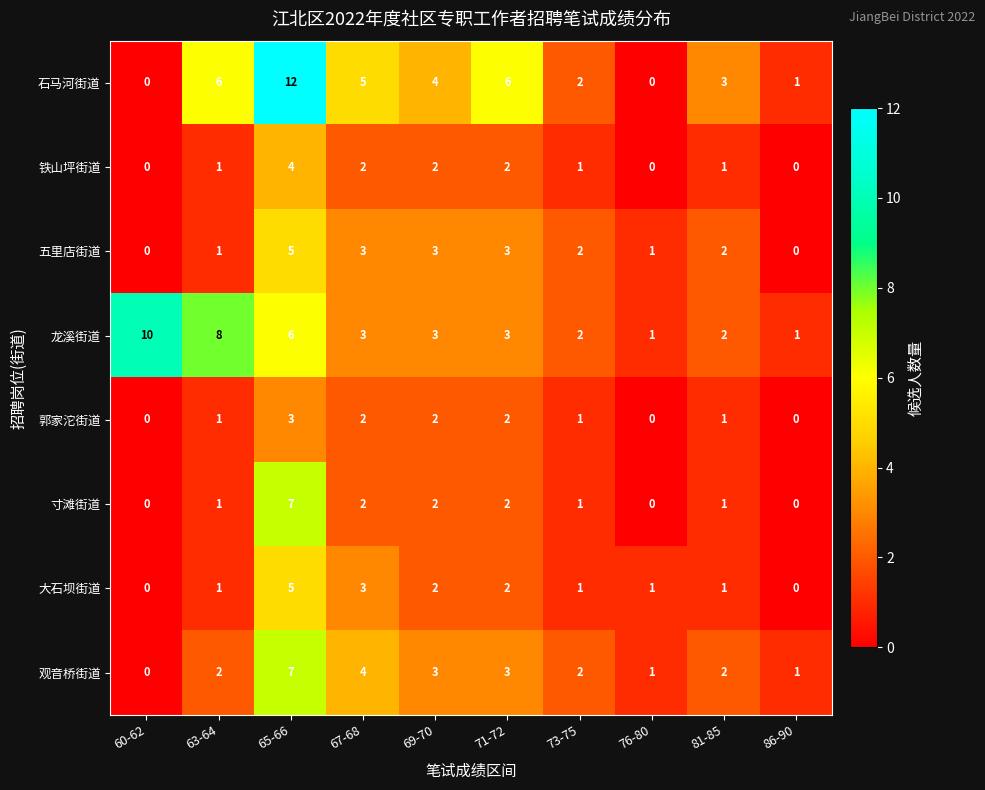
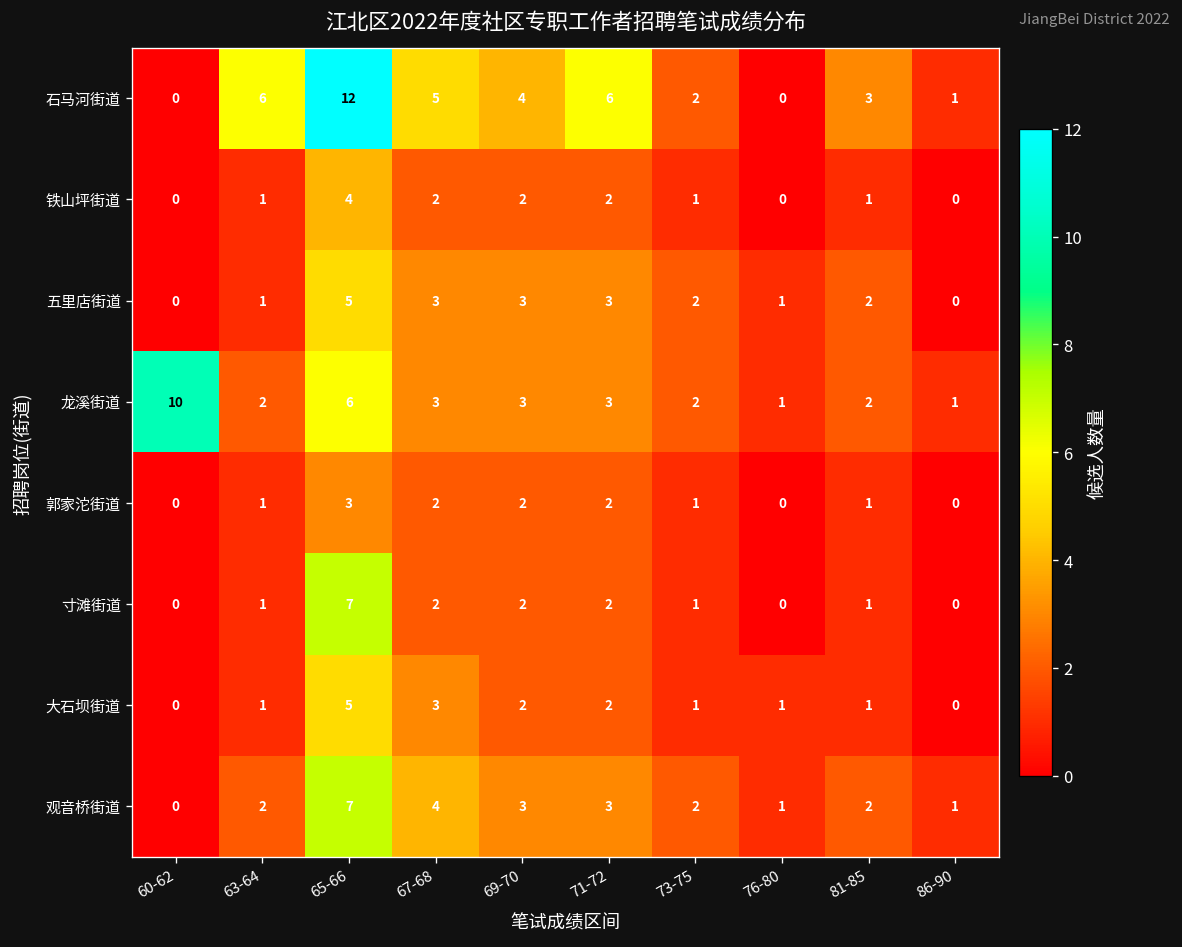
龙溪街道, 63-64: 8 -> 2
